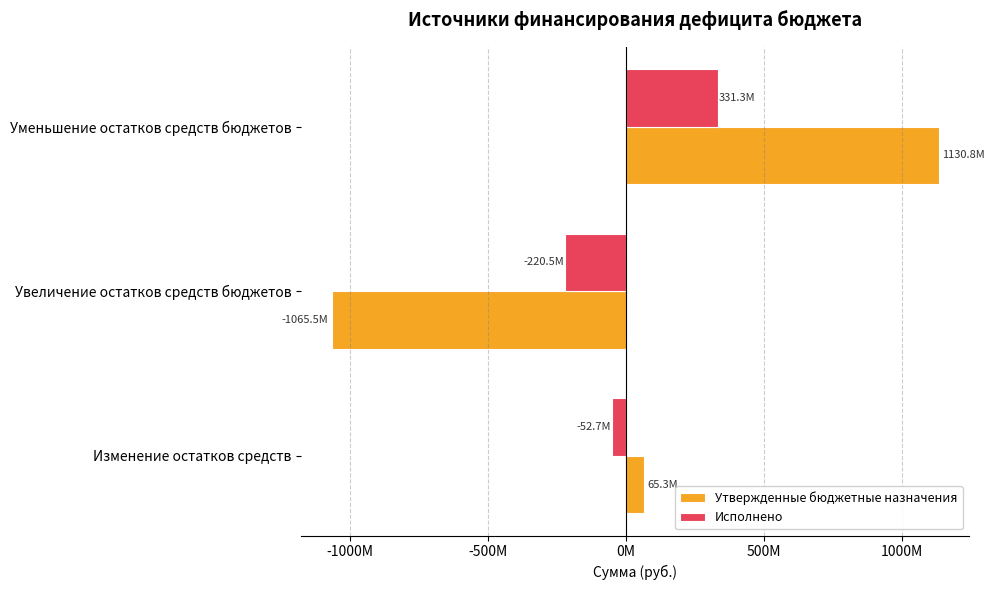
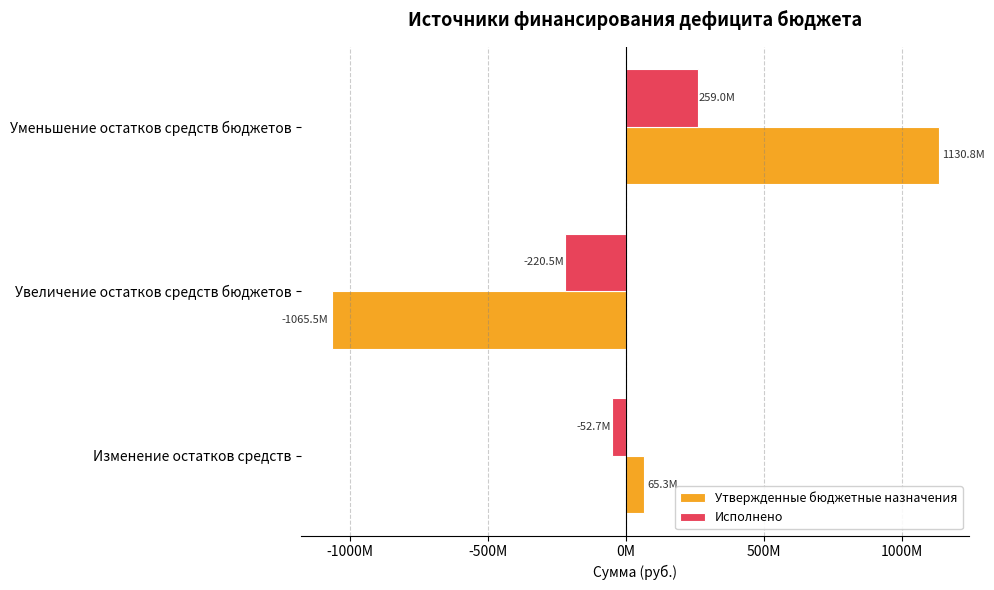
Исполнено, Уменьшение остатков средств бюджетов: 331.3M -> 259.0M
